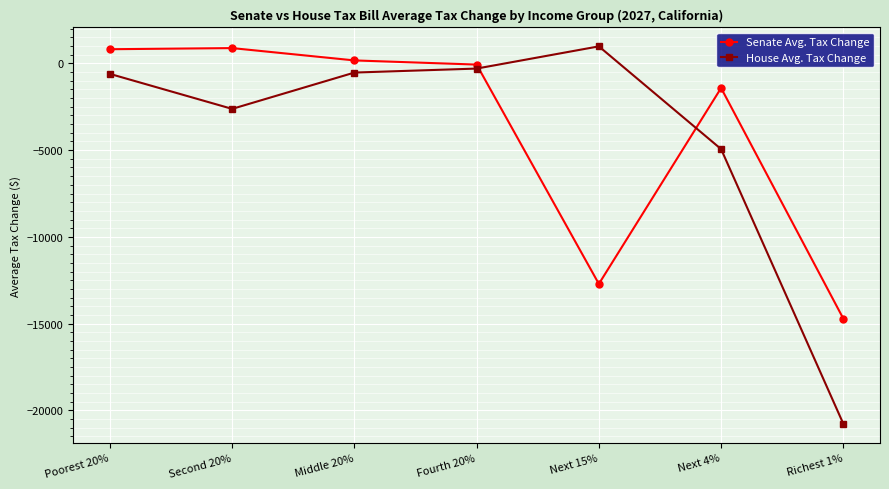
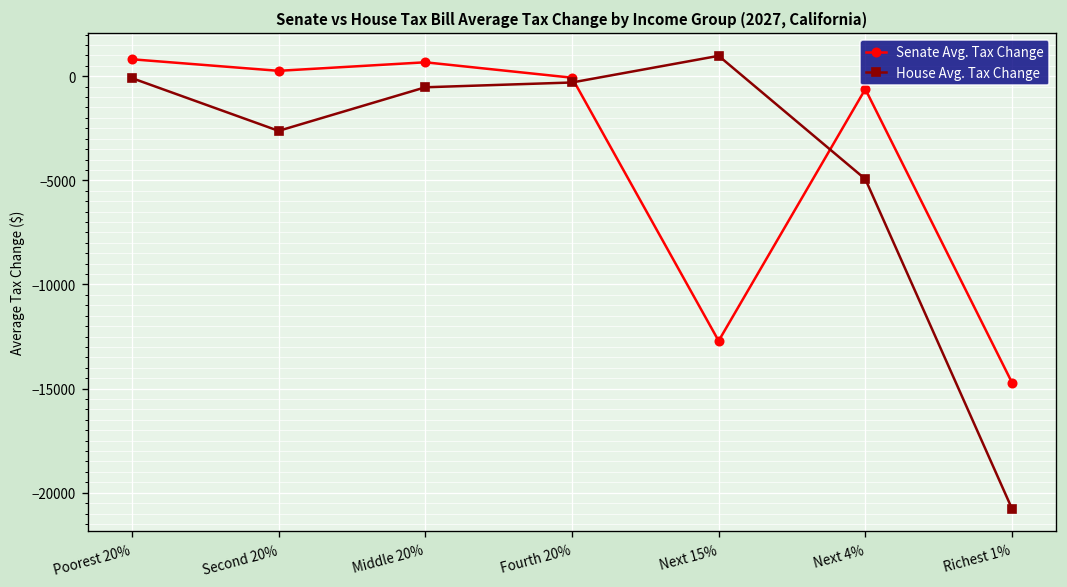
House Avg. Tax Change, Poorest 20%: -600 -> -100
Senate Avg. Tax Change, Second 20%: 900 -> 300
Senate Avg. Tax Change, Middle 20%: 200 -> 700
Senate Avg. Tax Change, Next 4%: -1400 -> -600
